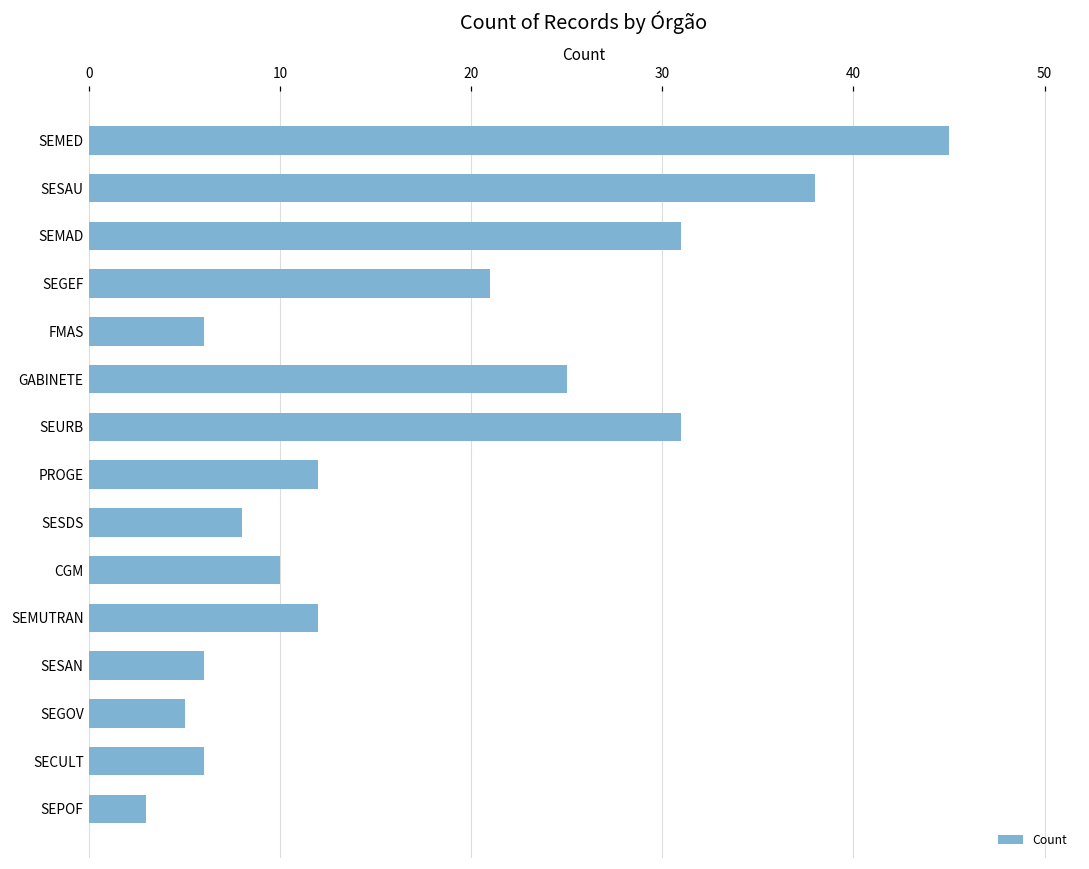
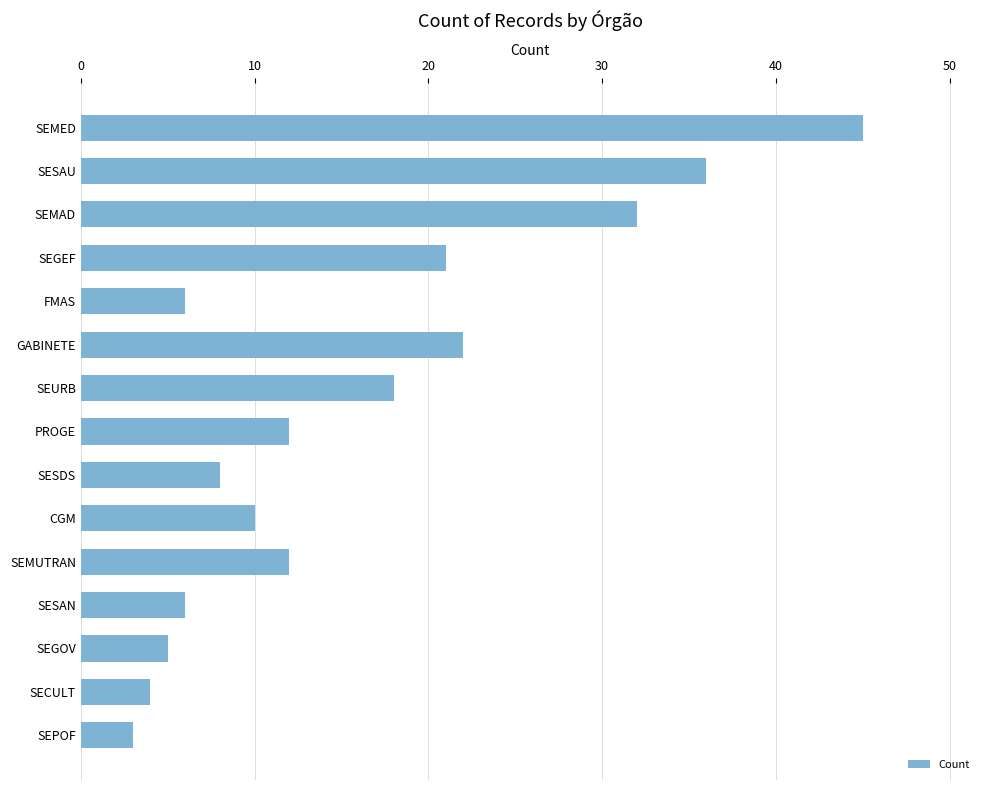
SESAU: 38 -> 36
SEMAD: 31 -> 32
GABINETE: 25 -> 22
SEURB: 31 -> 18
SECULT: 6 -> 4
